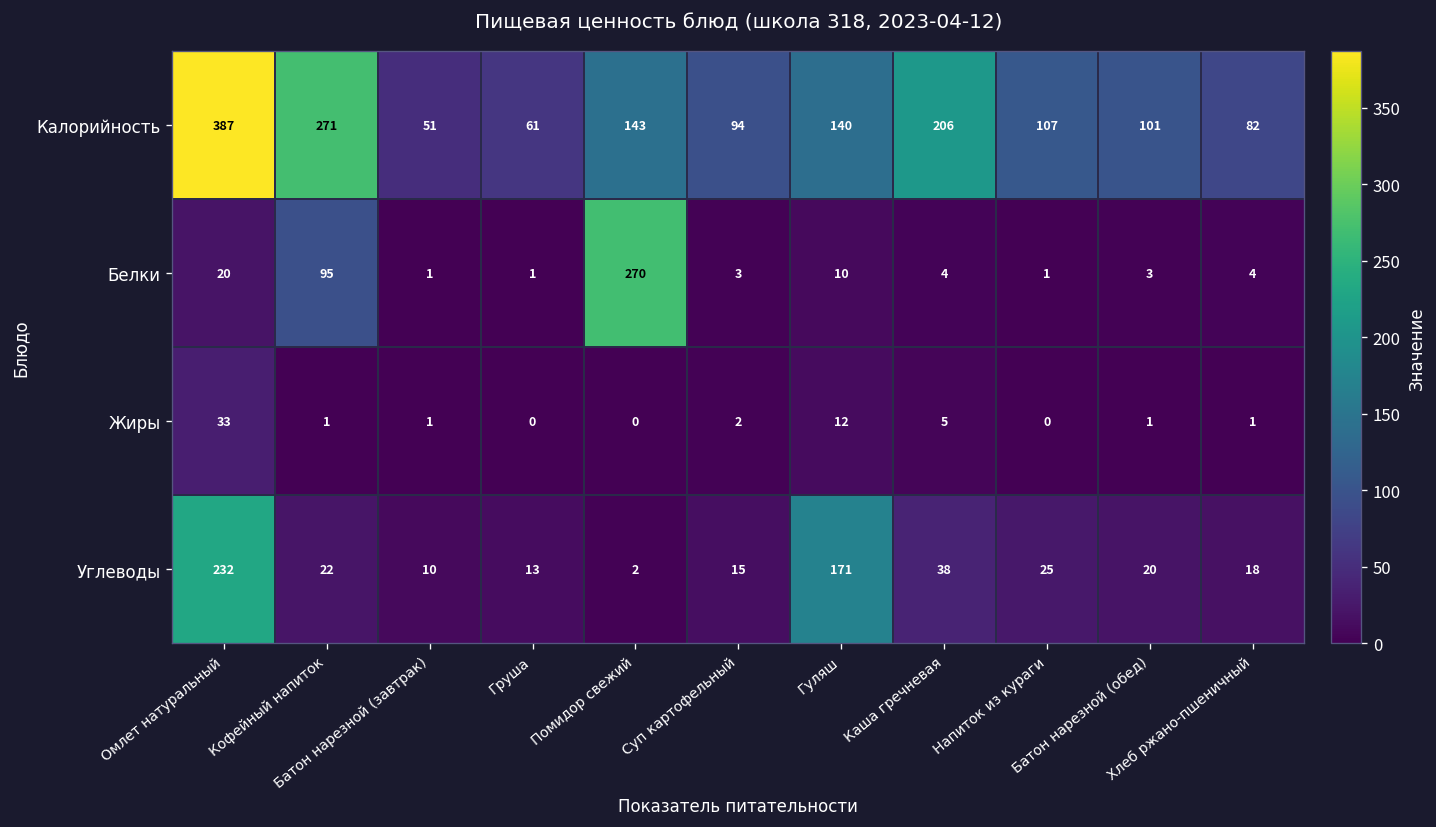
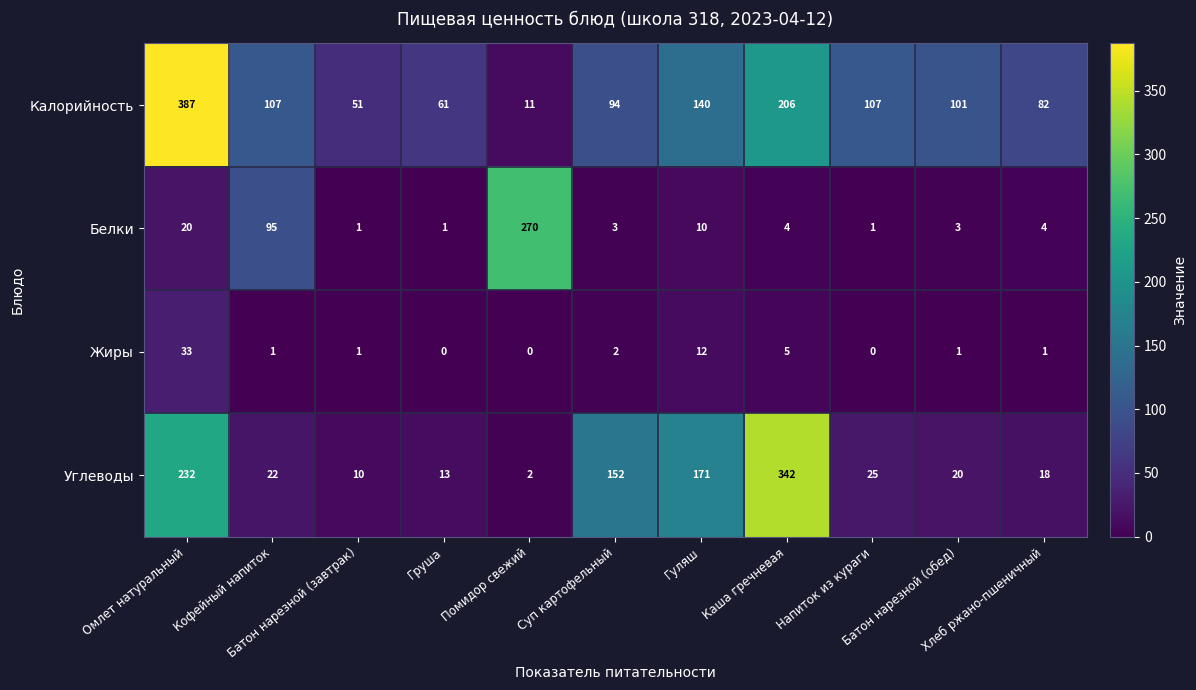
Калорийность, Кофейный напиток: 271 -> 107
Калорийность, Помидор свежий: 143 -> 11
Углеводы, Суп картофельный: 15 -> 152
Углеводы, Каша гречневая: 38 -> 342
